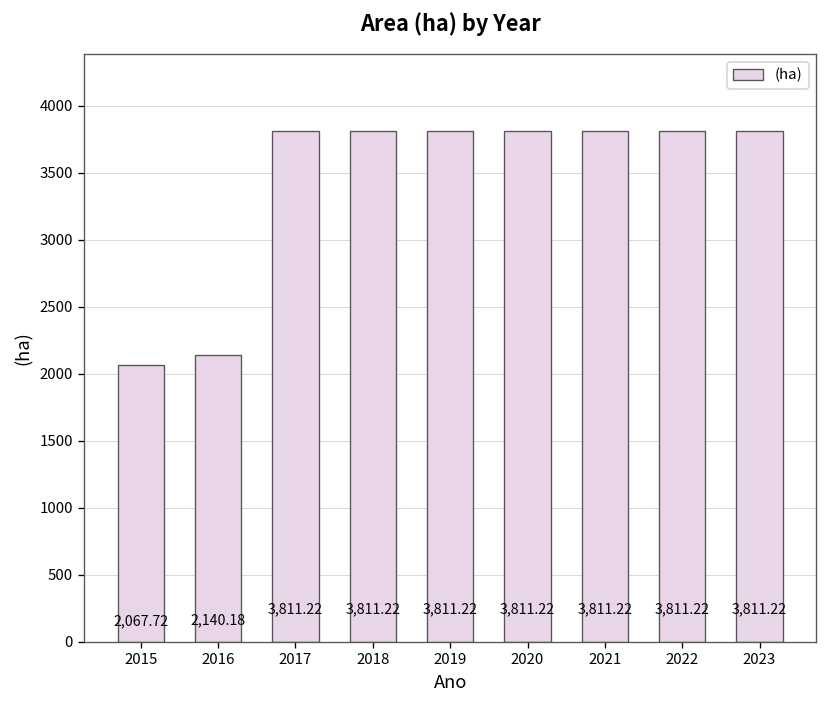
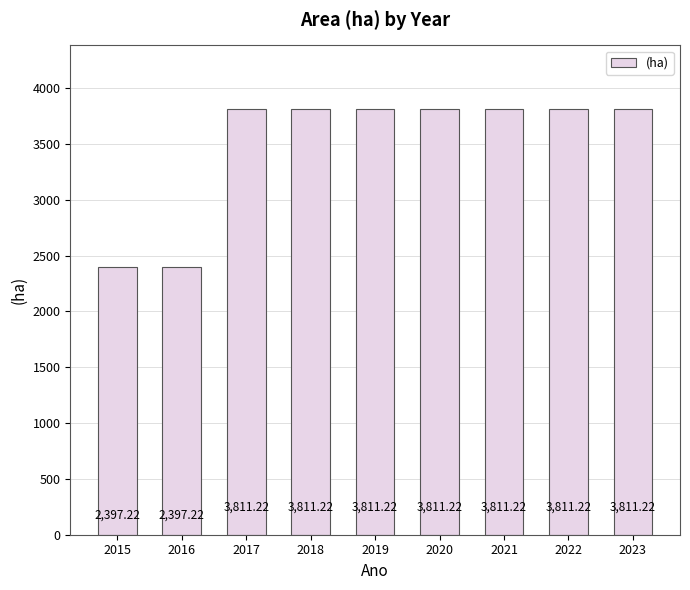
2015: 2,067.72 -> 2,397.22
2016: 2,140.18 -> 2,397.22
